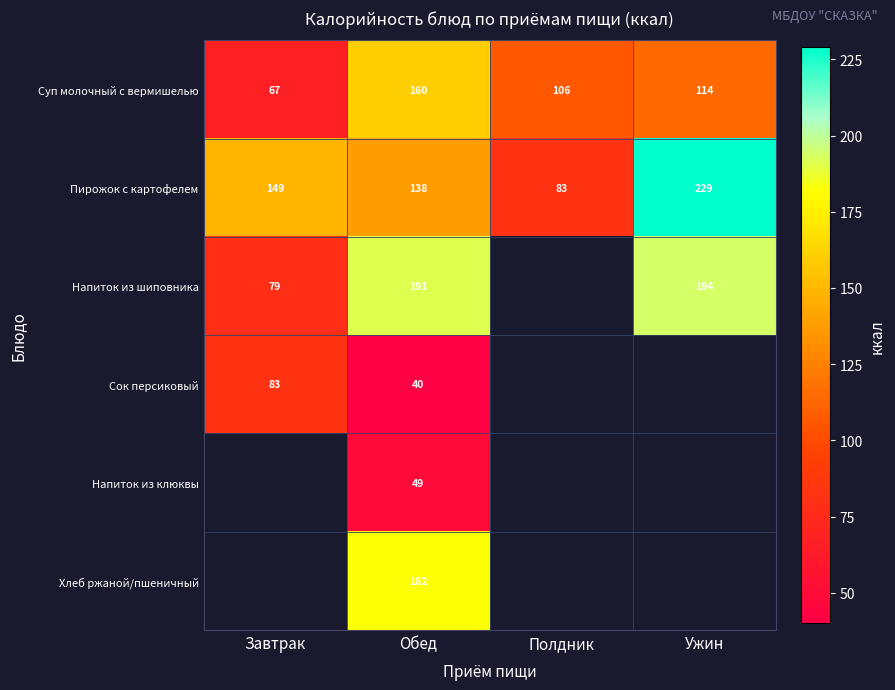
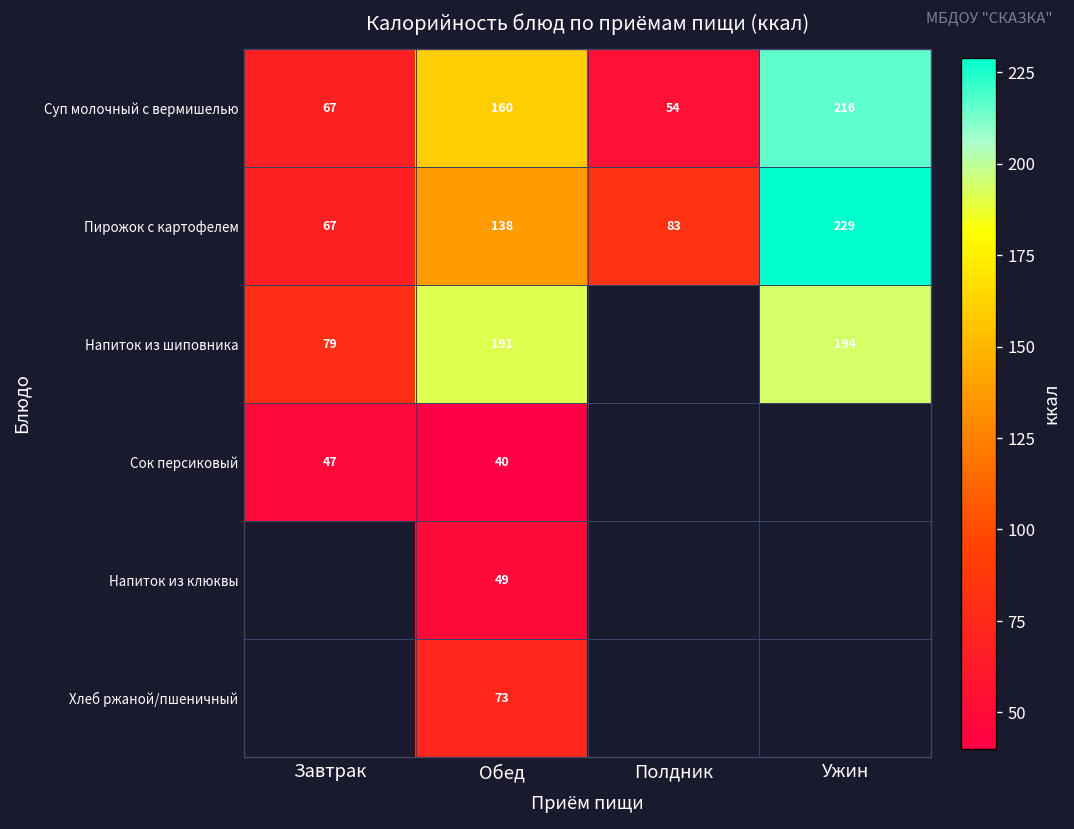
Суп молочный с вермишелью, Полдник: 106 -> 54
Суп молочный с вермишелью, Ужин: 114 -> 216
Пирожок с картофелем, Завтрак: 149 -> 67
Сок персиковый, Завтрак: 83 -> 47
Хлеб ржаной/пшеничный, Обед: 182 -> 73
